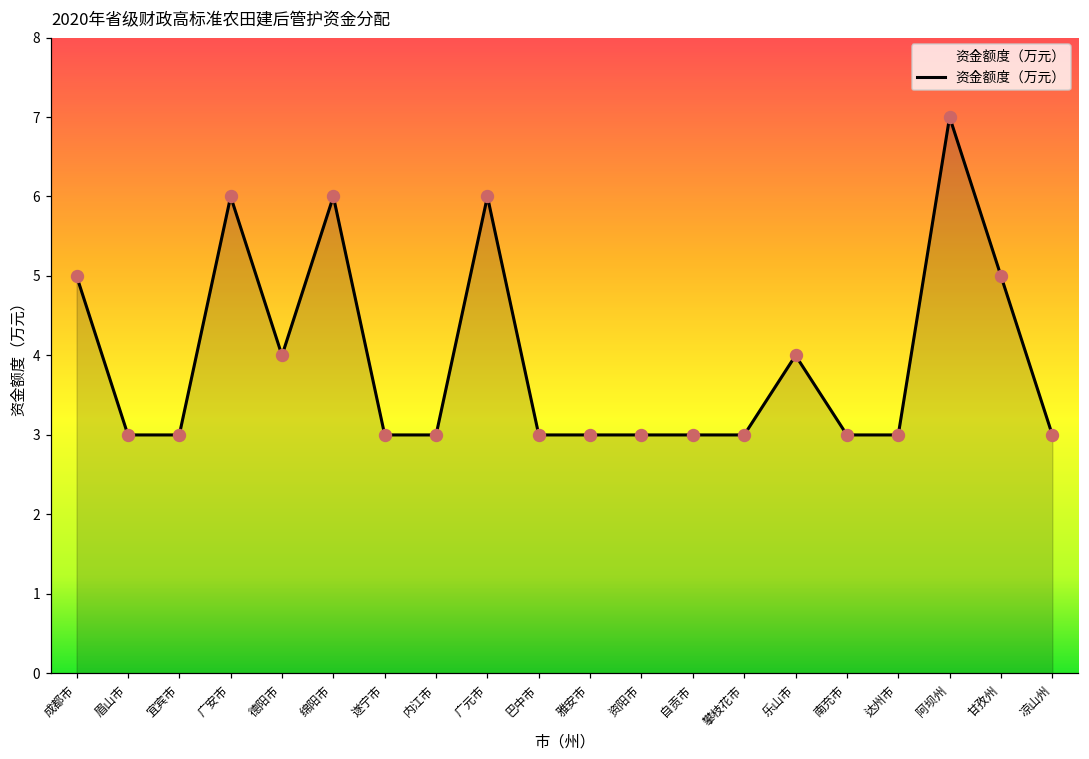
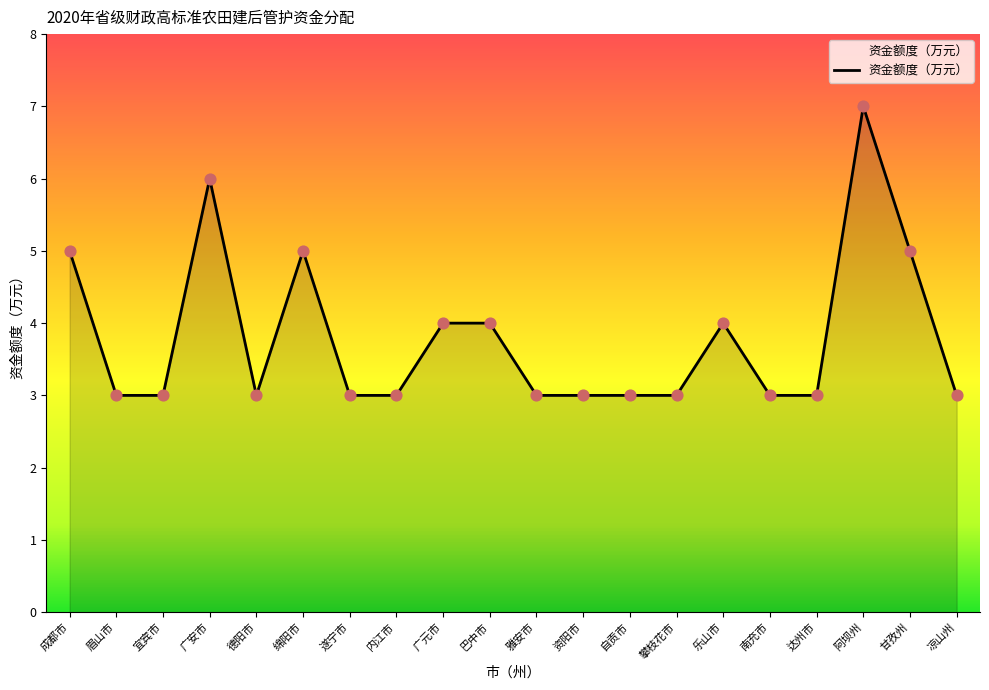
德阳市: 4 -> 3
绵阳市: 6 -> 5
广元市: 6 -> 4
巴中市: 3 -> 4
